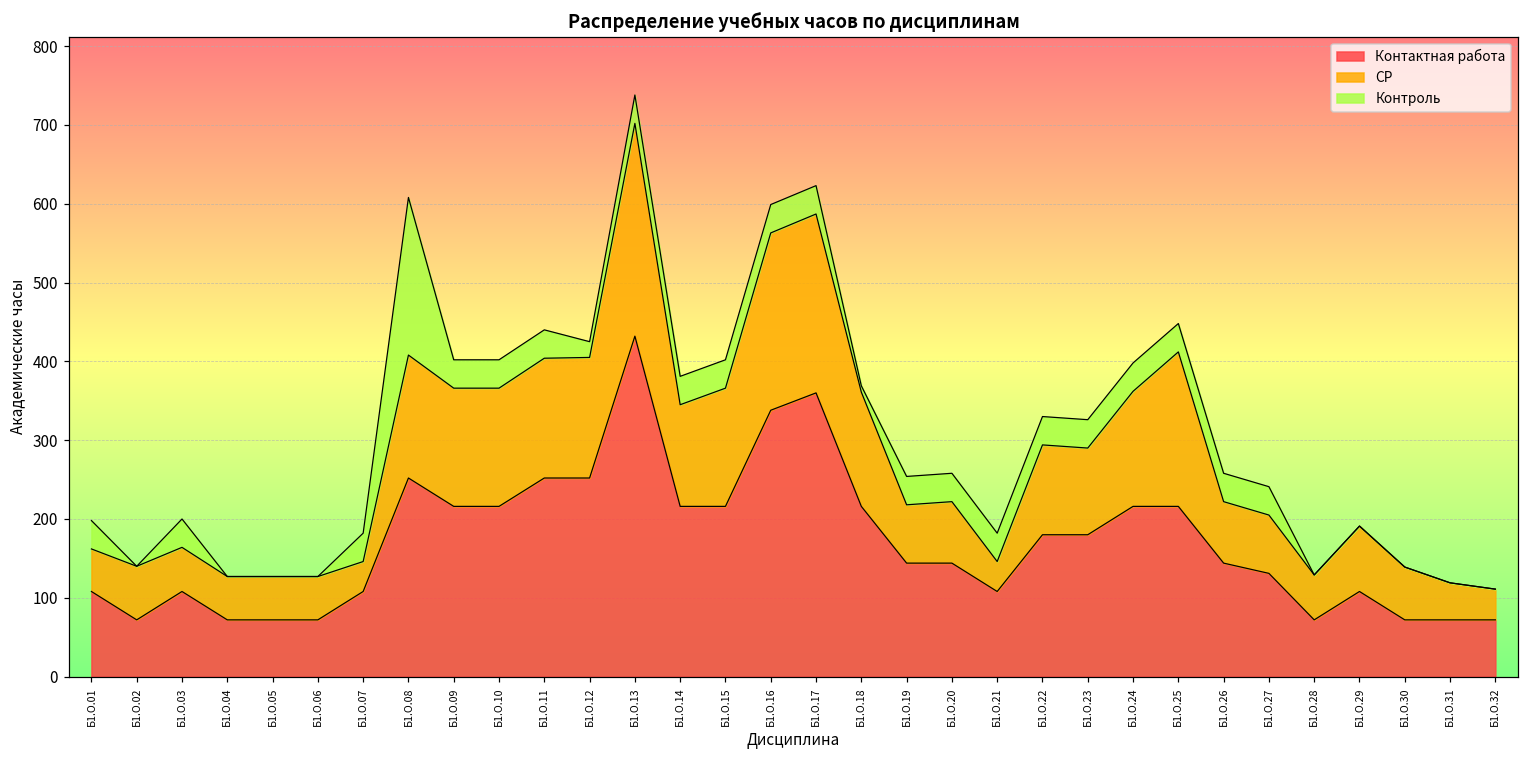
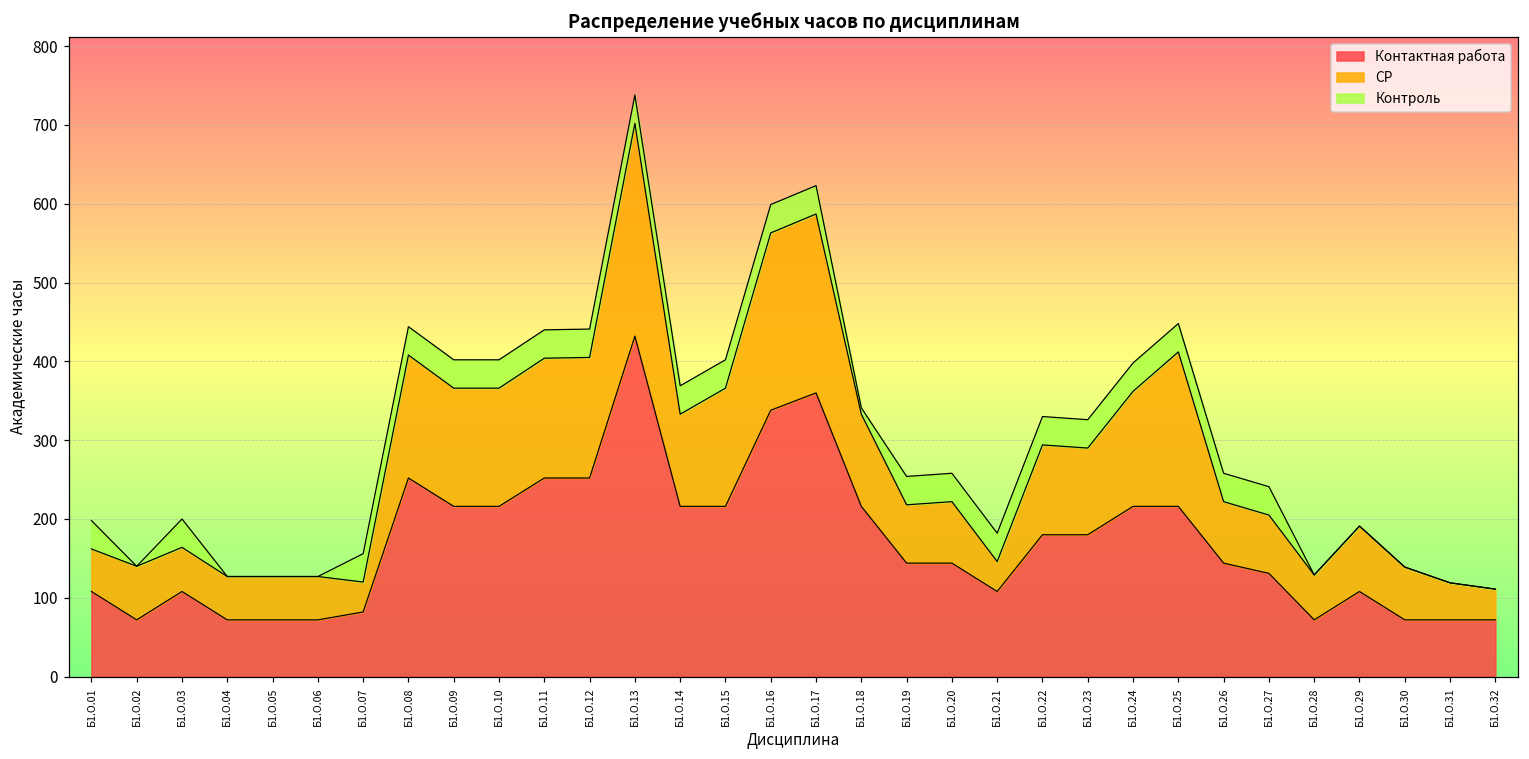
Контактная работа, Б1.О.07: 110 -> 80
Контроль, Б1.О.08: 200 -> 40
Контроль, Б1.О.12: 20 -> 40
СР, Б1.О.14: 130 -> 120
СР, Б1.О.18: 150 -> 120
